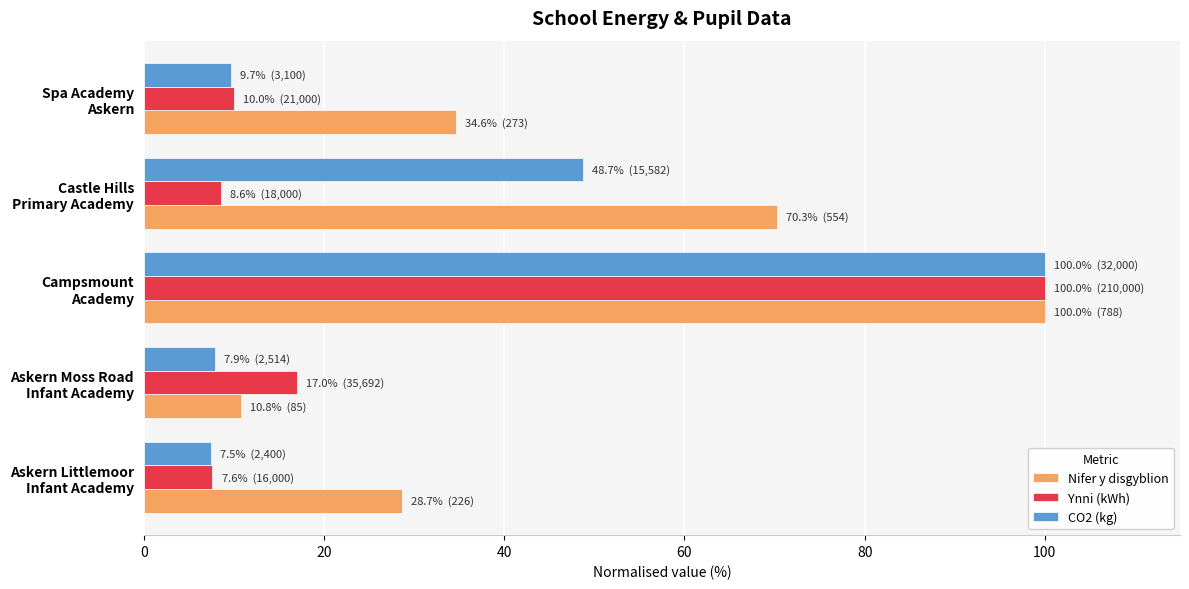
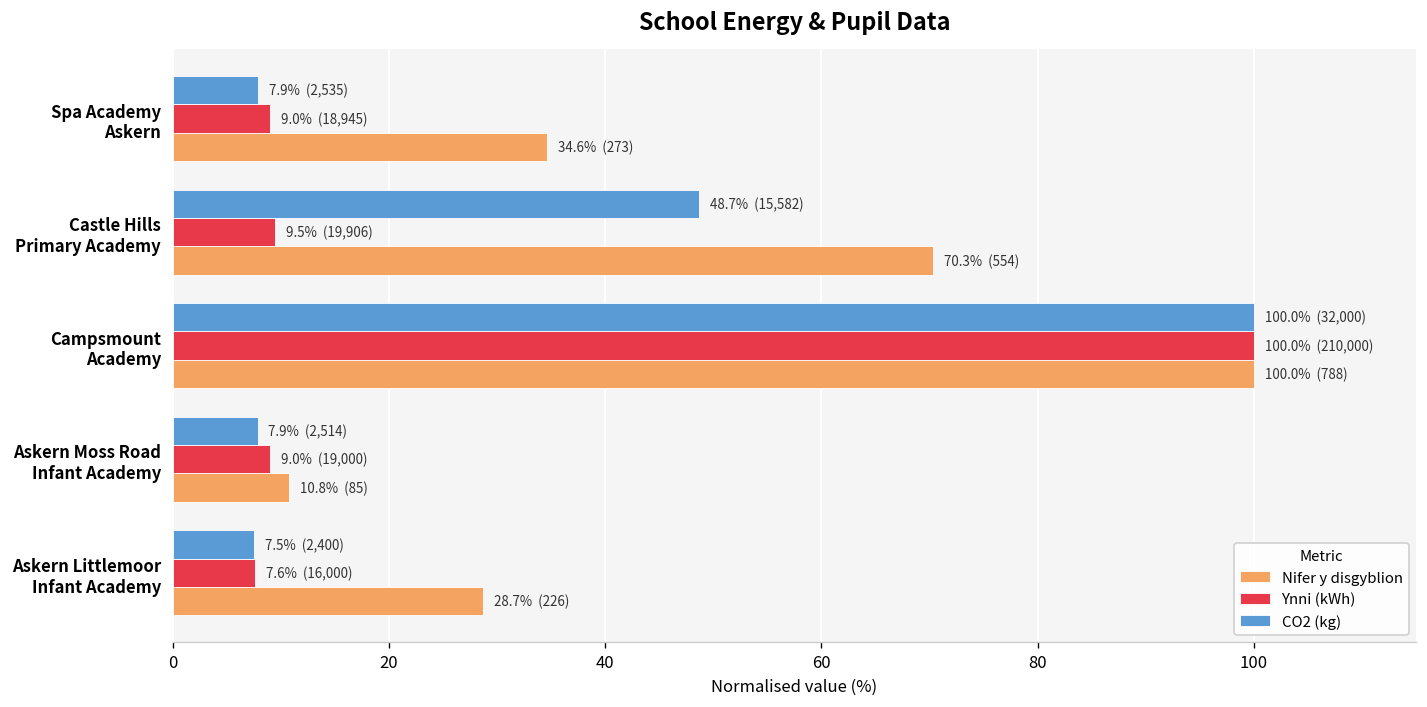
CO2 (kg), Spa Academy Askern: 9.7% (3,100) -> 7.9% (2,535)
Ynni (kWh), Spa Academy Askern: 10.0% (21,000) -> 9.0% (18,945)
Ynni (kWh), Castle Hills Primary Academy: 8.6% (18,000) -> 9.5% (19,906)
Ynni (kWh), Askern Moss Road Infant Academy: 17.0% (35,692) -> 9.0% (19,000)
